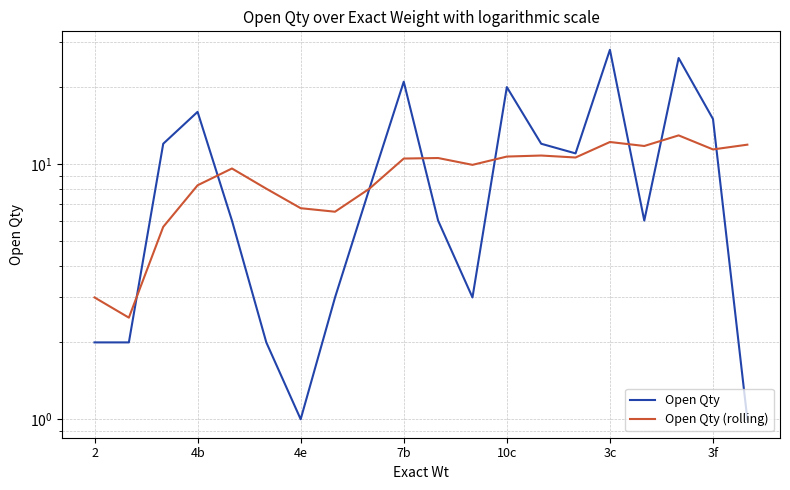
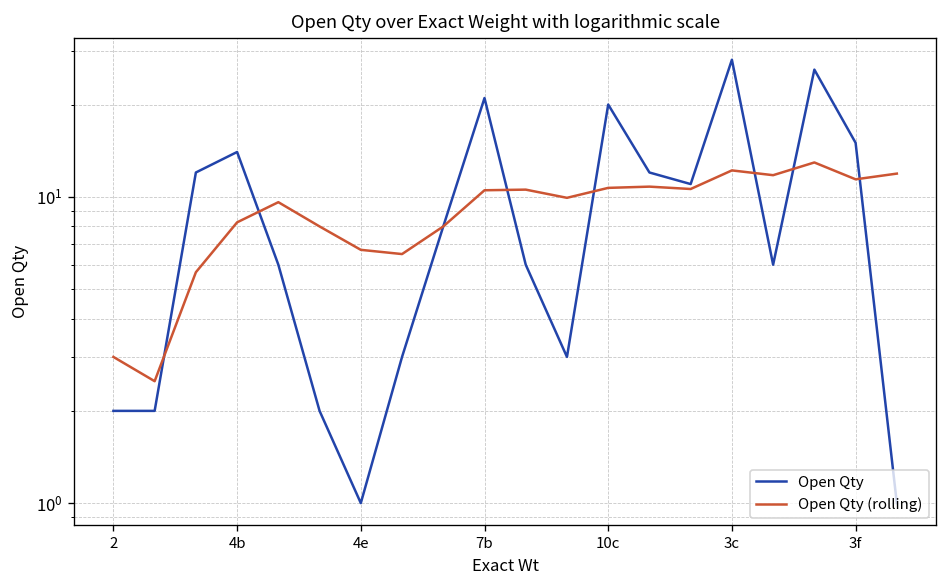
Open Qty, 4b: 16 -> 14
